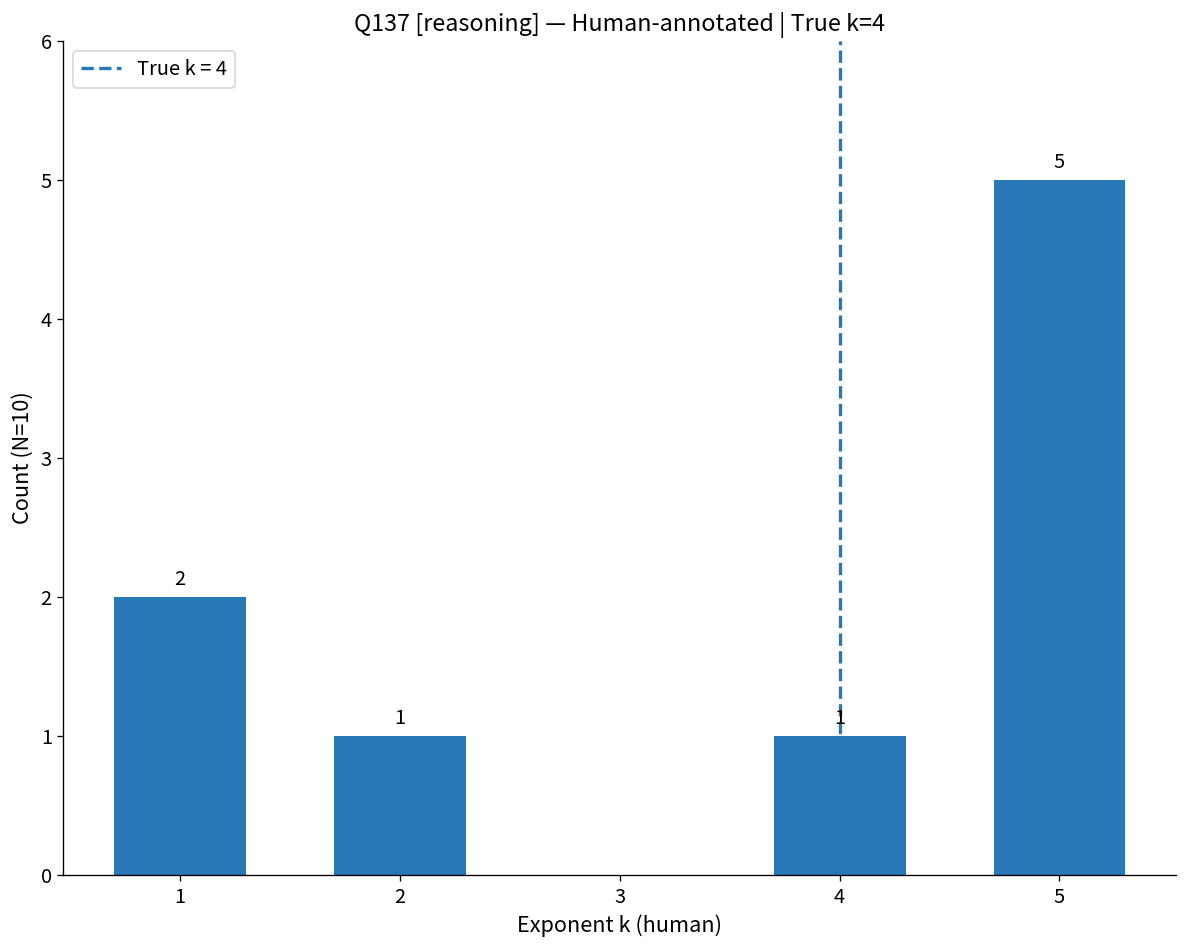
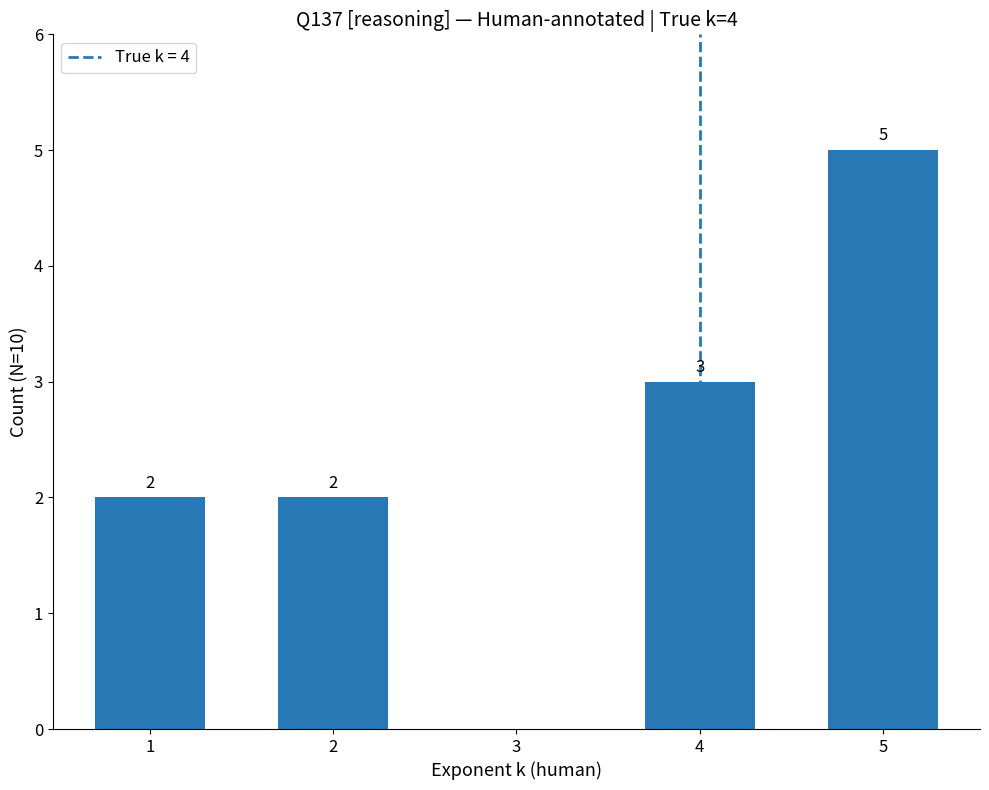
2: 1 -> 2
4: 1 -> 3
